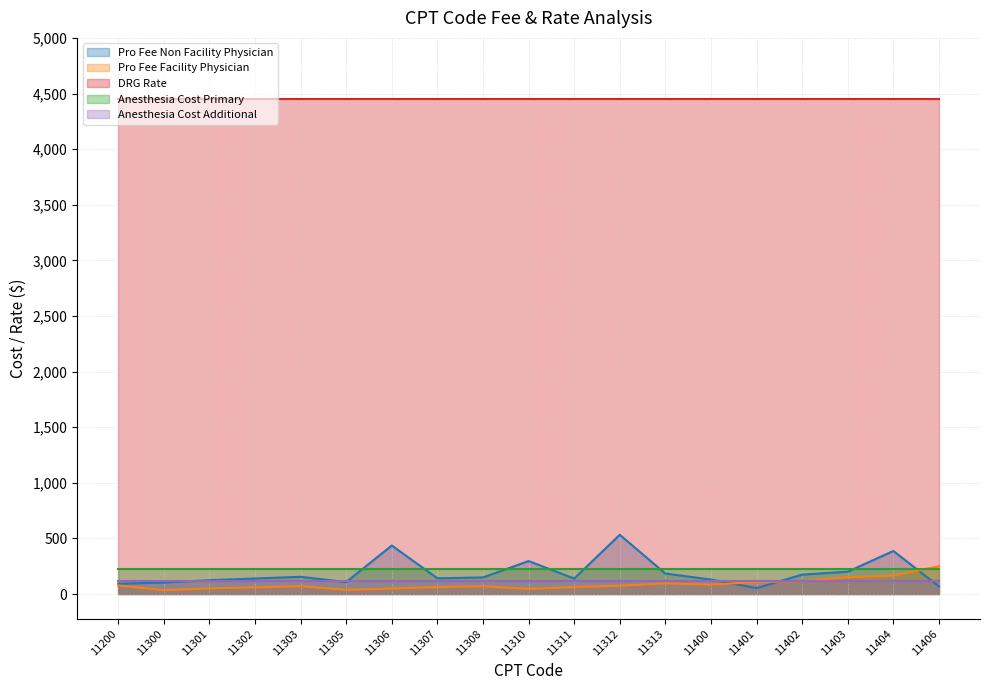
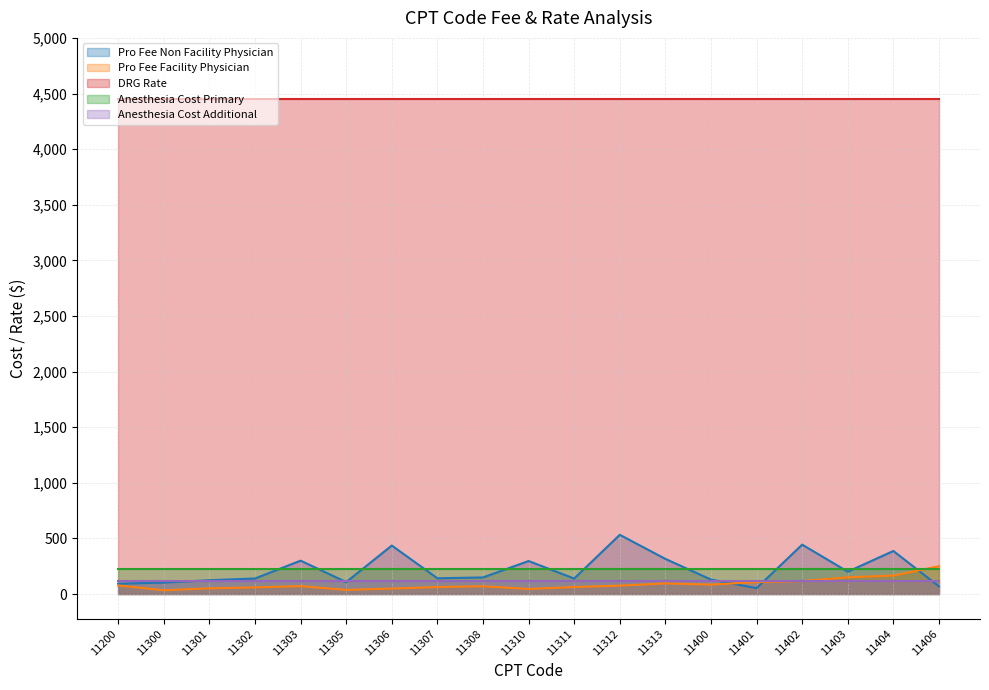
Pro Fee Non Facility Physician, 11303: 160 -> 300
Pro Fee Non Facility Physician, 11313: 180 -> 320
Pro Fee Non Facility Physician, 11402: 170 -> 440
